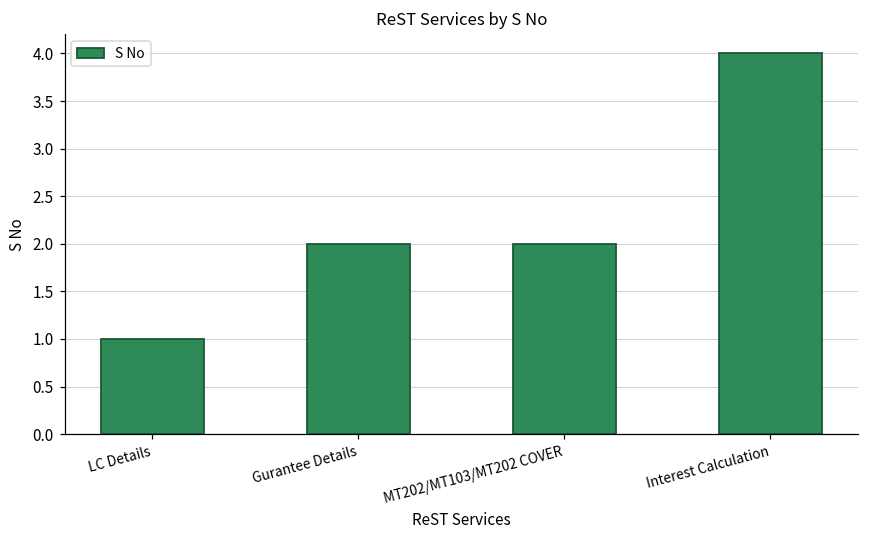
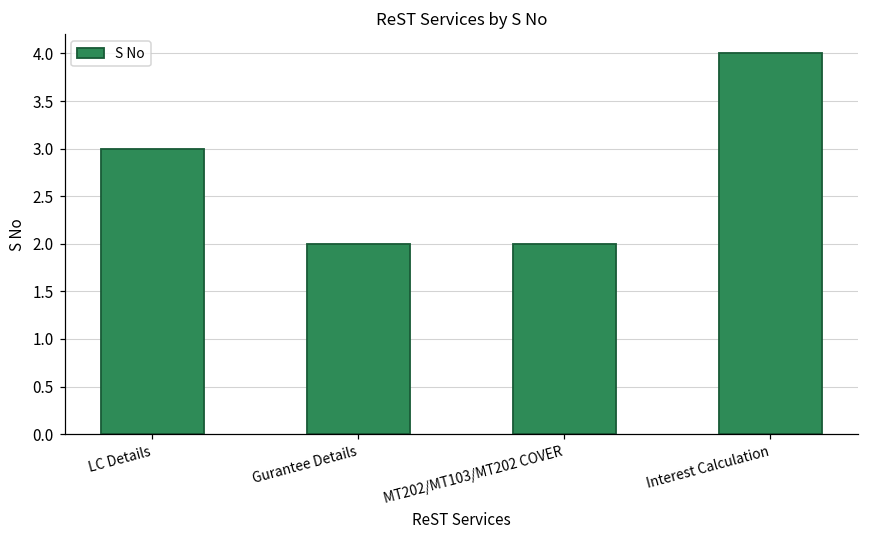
LC Details: 1 -> 3
